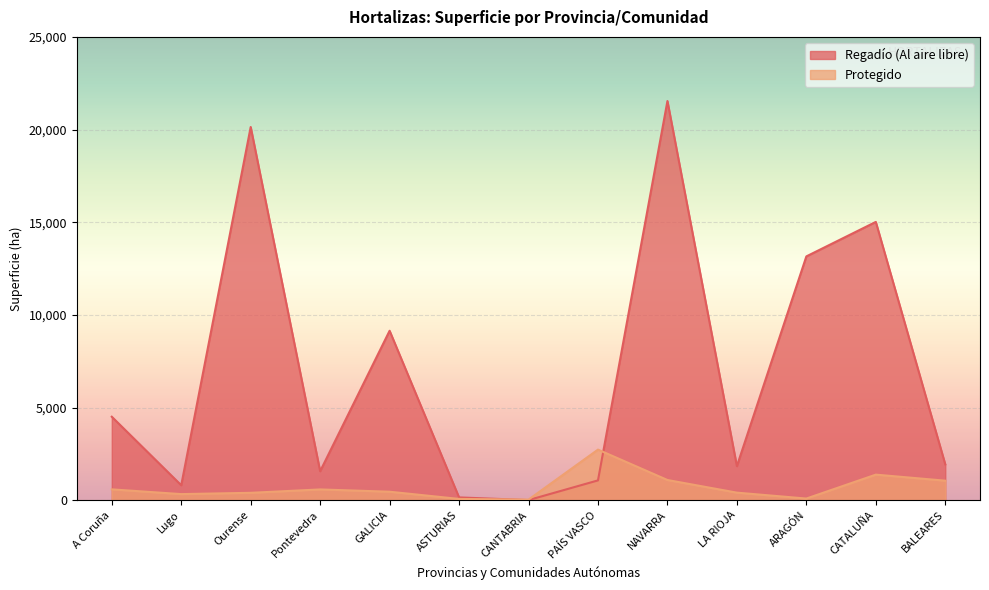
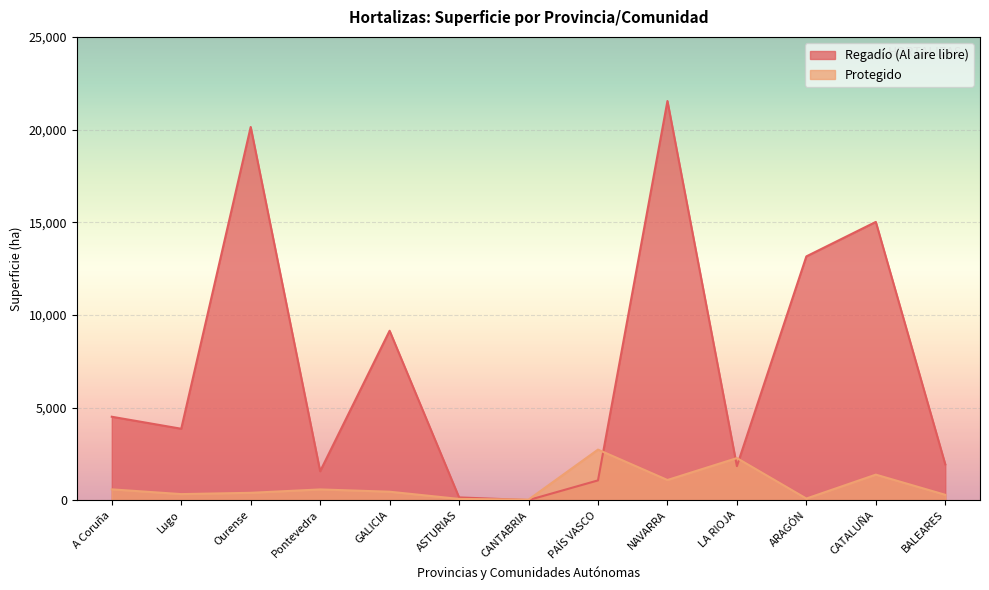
Regadío (Al aire libre), Lugo: 800 -> 3,900
Protegido, LA RIOJA: 400 -> 2,300
Protegido, BALEARES: 1,100 -> 300
